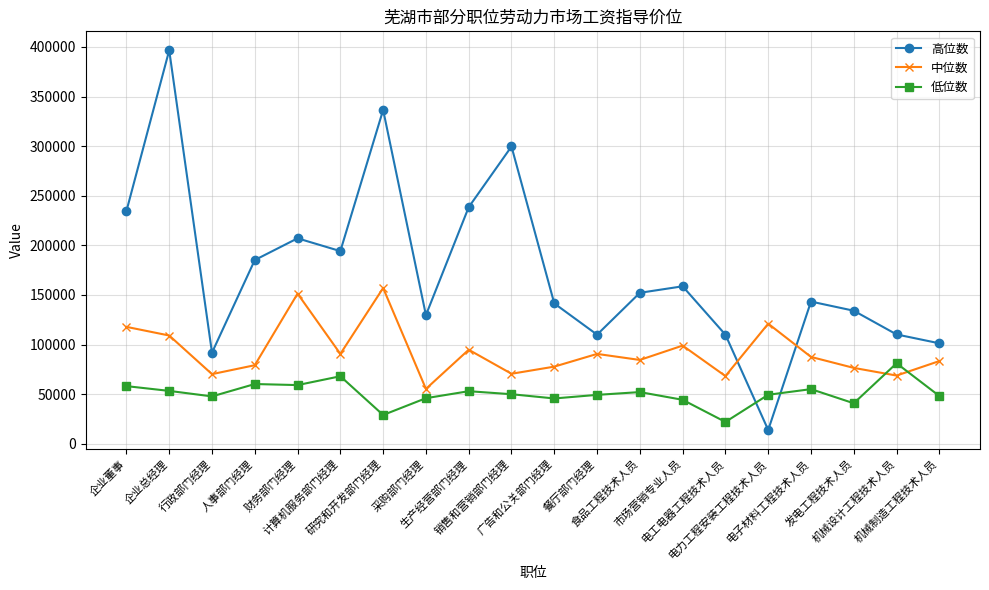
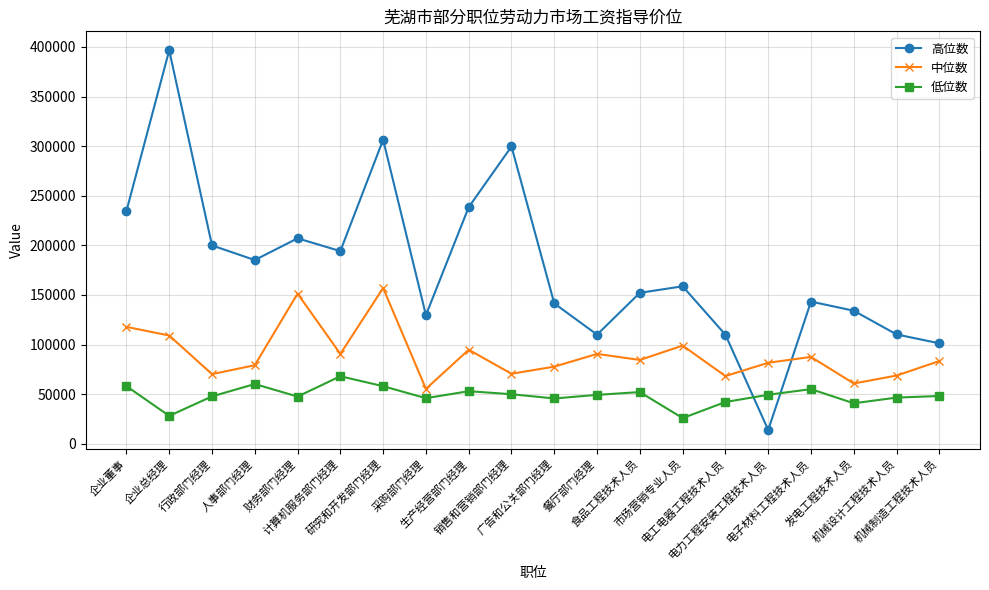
低位数, 企业总经理: 50000 -> 30000
高位数, 行政部门经理: 90000 -> 200000
低位数, 财务部门经理: 60000 -> 50000
高位数, 研究和开发部门经理: 340000 -> 310000
低位数, 研究和开发部门经理: 30000 -> 60000
低位数, 市场营销专业人员: 40000 -> 30000
低位数, 电工电器工程技术人员: 20000 -> 40000
中位数, 电力工程安装工程技术人员: 120000 -> 80000
中位数, 发电工程技术人员: 80000 -> 60000
低位数, 机械设计工程技术人员: 80000 -> 50000
